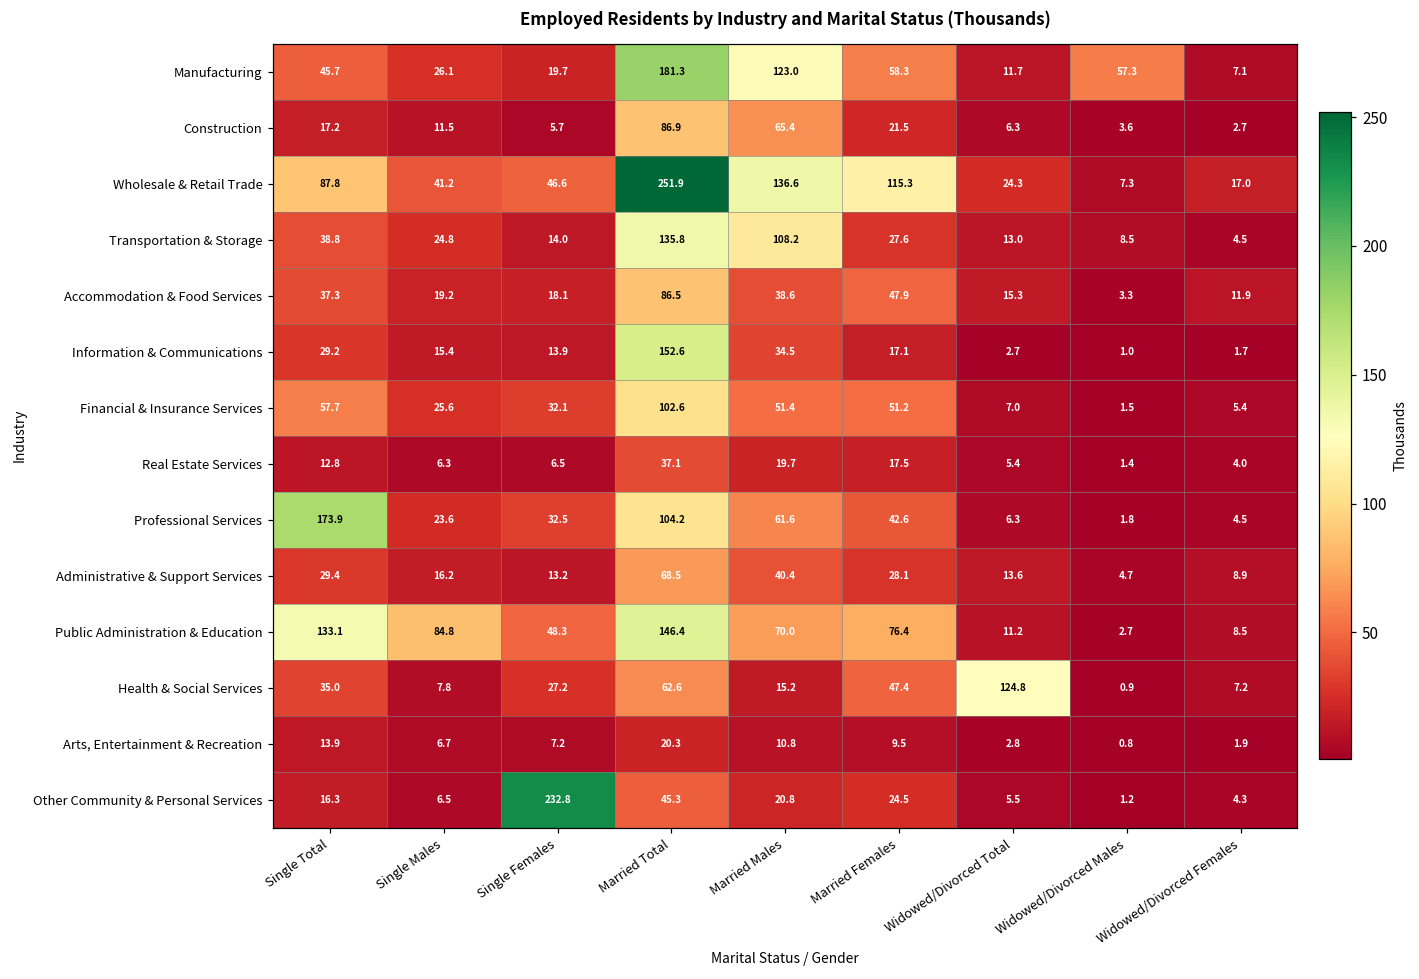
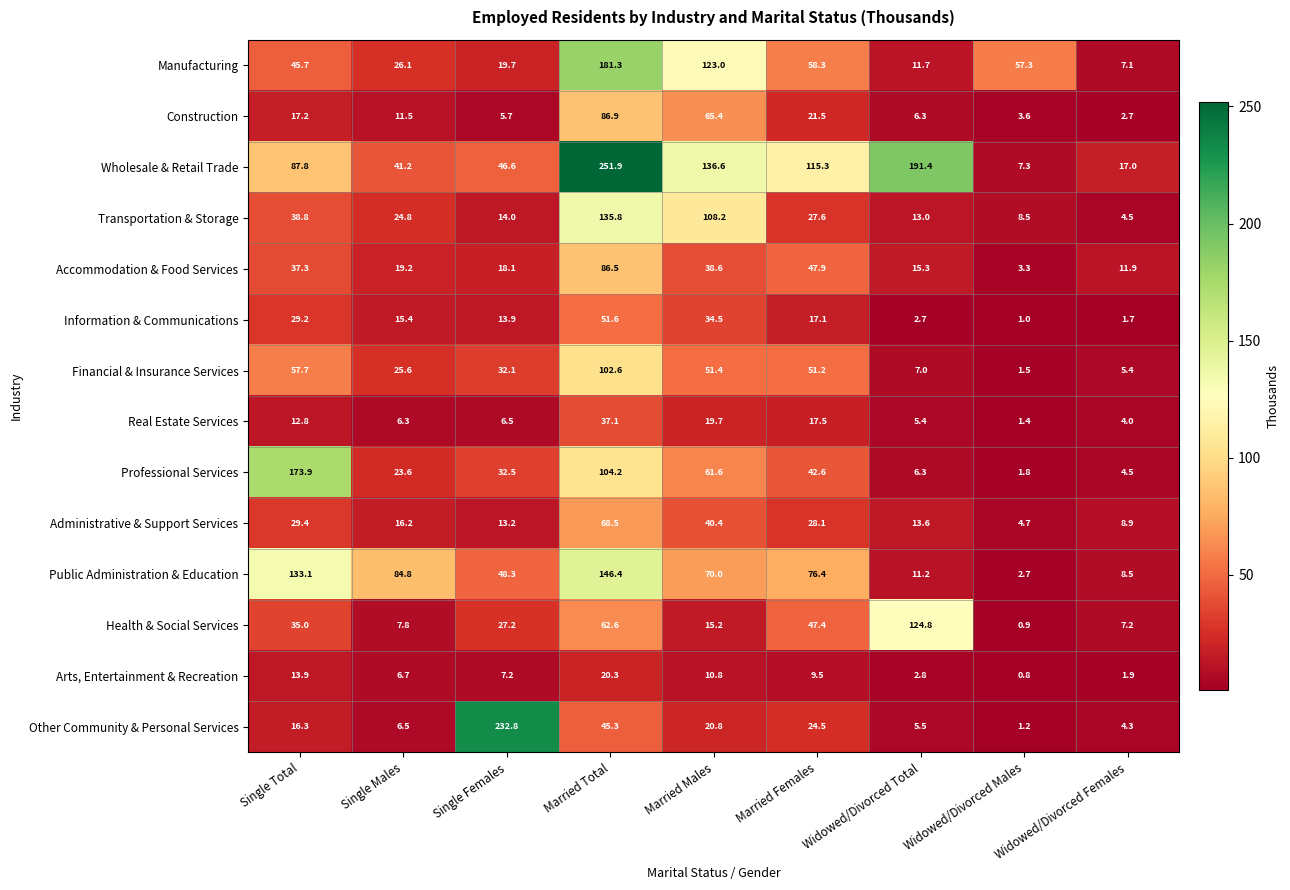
Wholesale & Retail Trade, Widowed/Divorced Total: 24.3 -> 191.4
Information & Communications, Married Total: 152.6 -> 51.6
